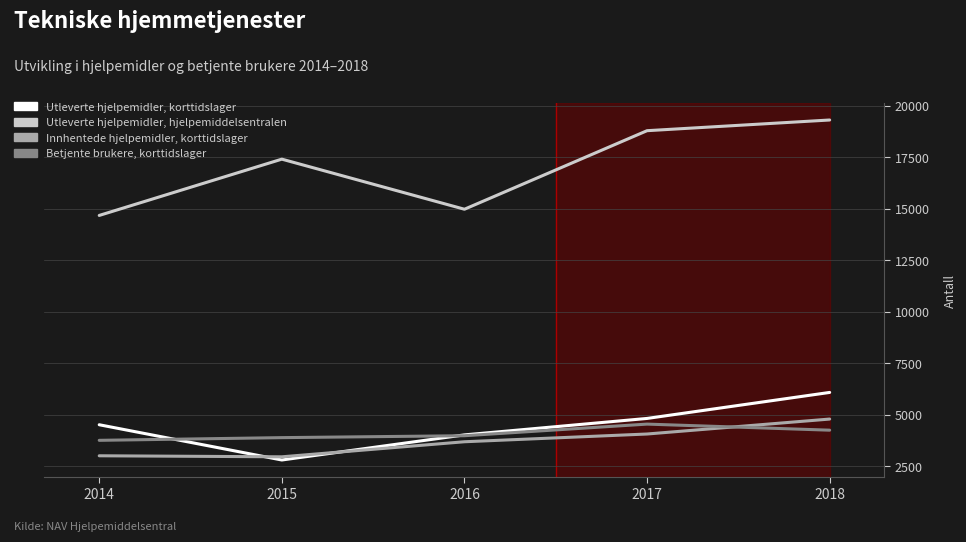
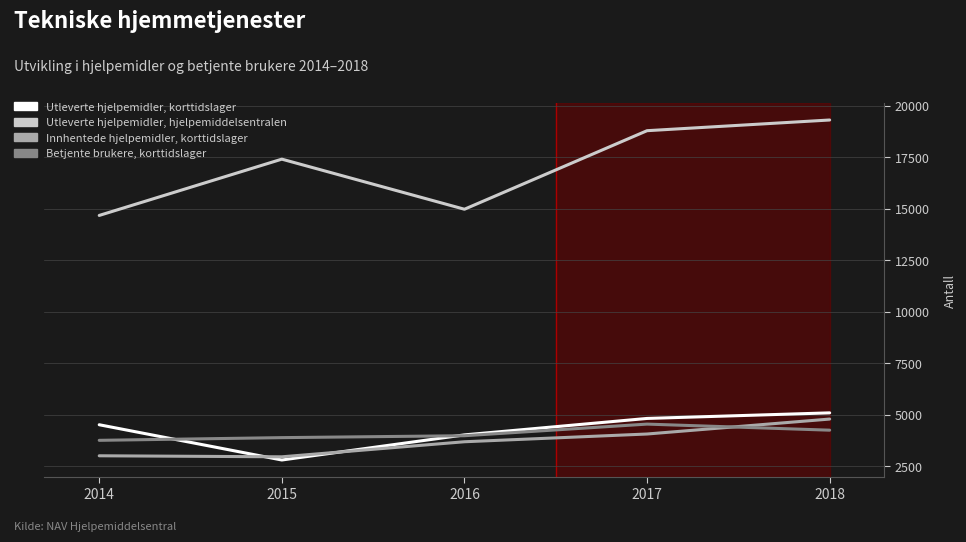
Utleverte hjelpemidler, korttidslager, 2018: 6100 -> 5100
